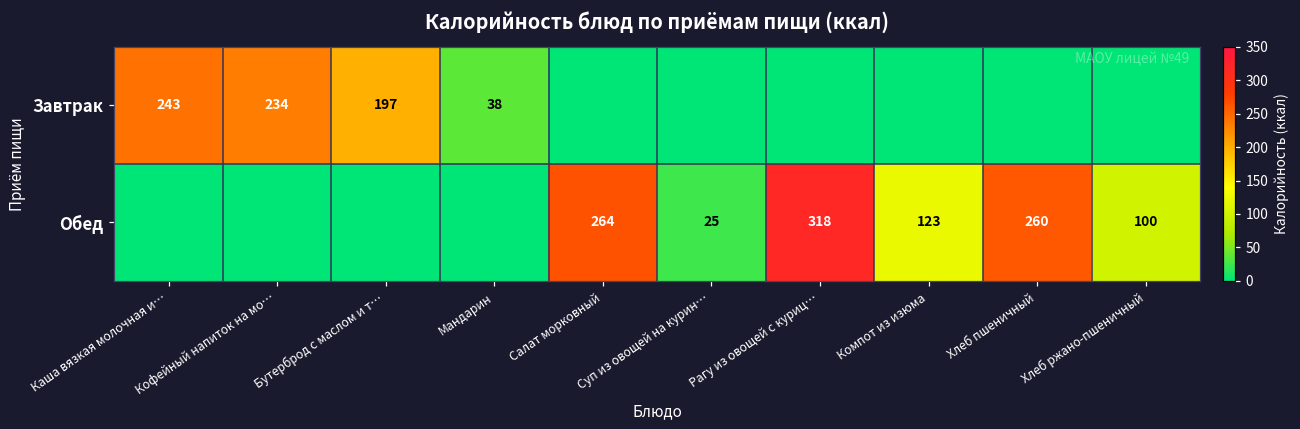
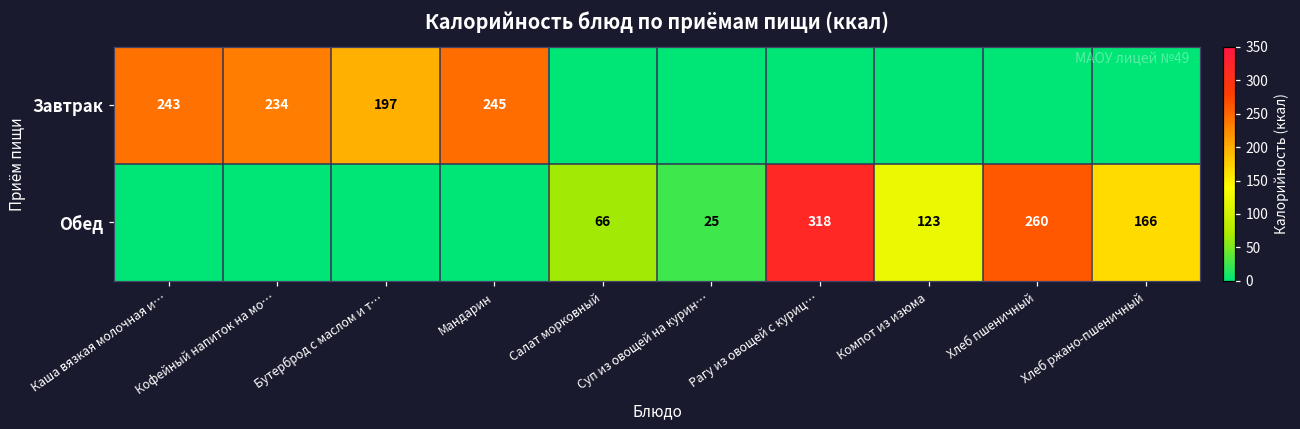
Завтрак, Мандарин: 38 -> 245
Обед, Салат морковный: 264 -> 66
Обед, Хлеб ржано-пшеничный: 100 -> 166
